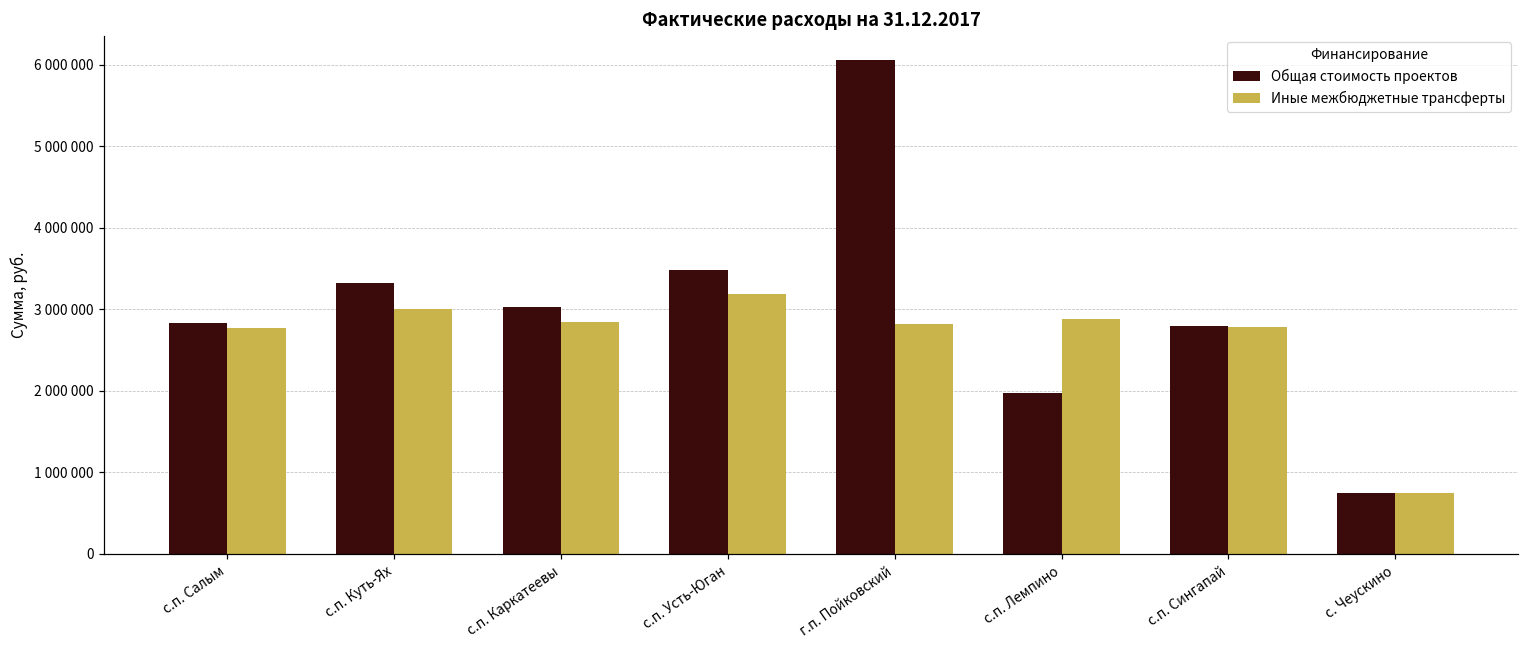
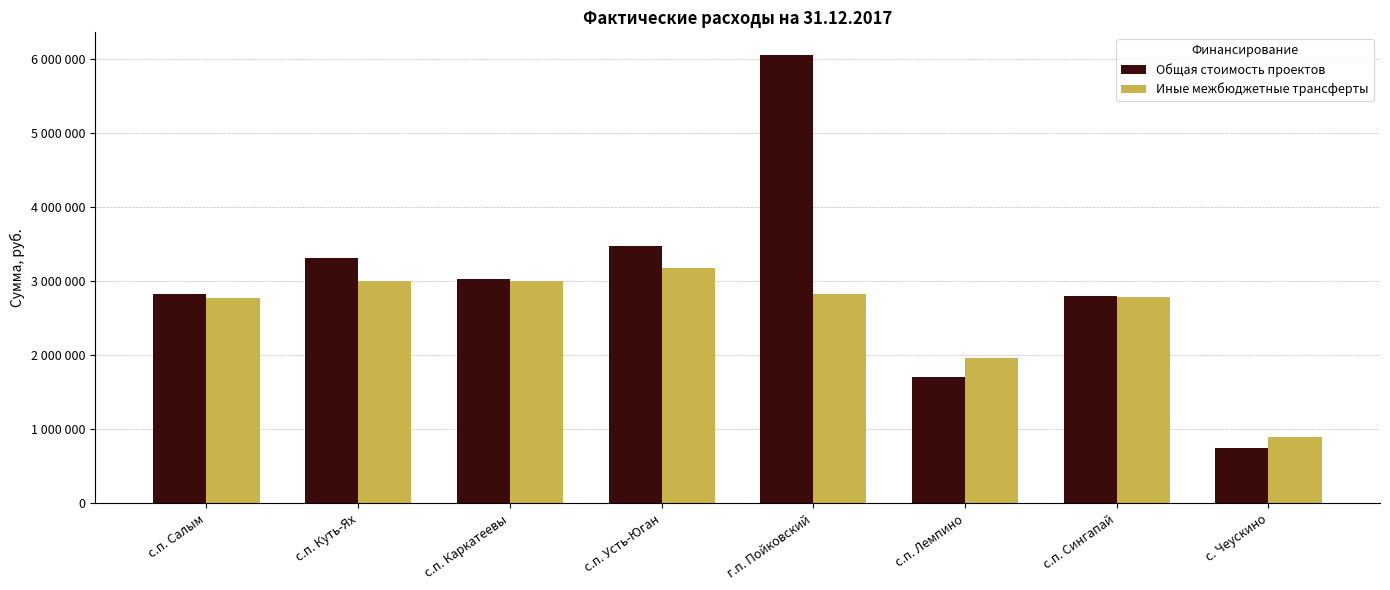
Иные межбюджетные трансферты, с.п. Каркатеевы: 2800000 -> 3000000
Общая стоимость проектов, с.п. Лемпино: 2000000 -> 1700000
Иные межбюджетные трансферты, с.п. Лемпино: 2900000 -> 2000000
Иные межбюджетные трансферты, с. Чеускино: 700000 -> 900000
